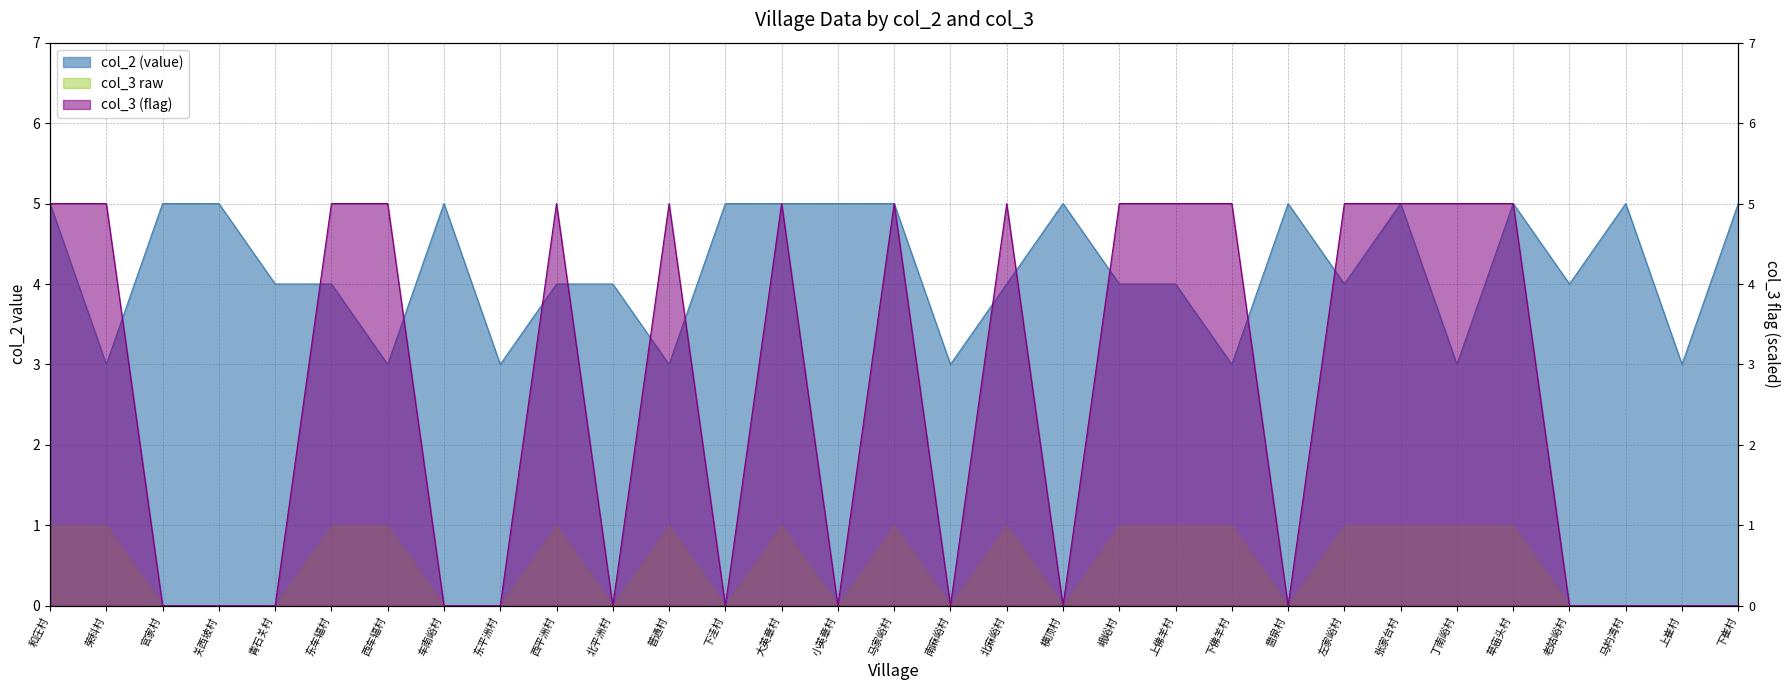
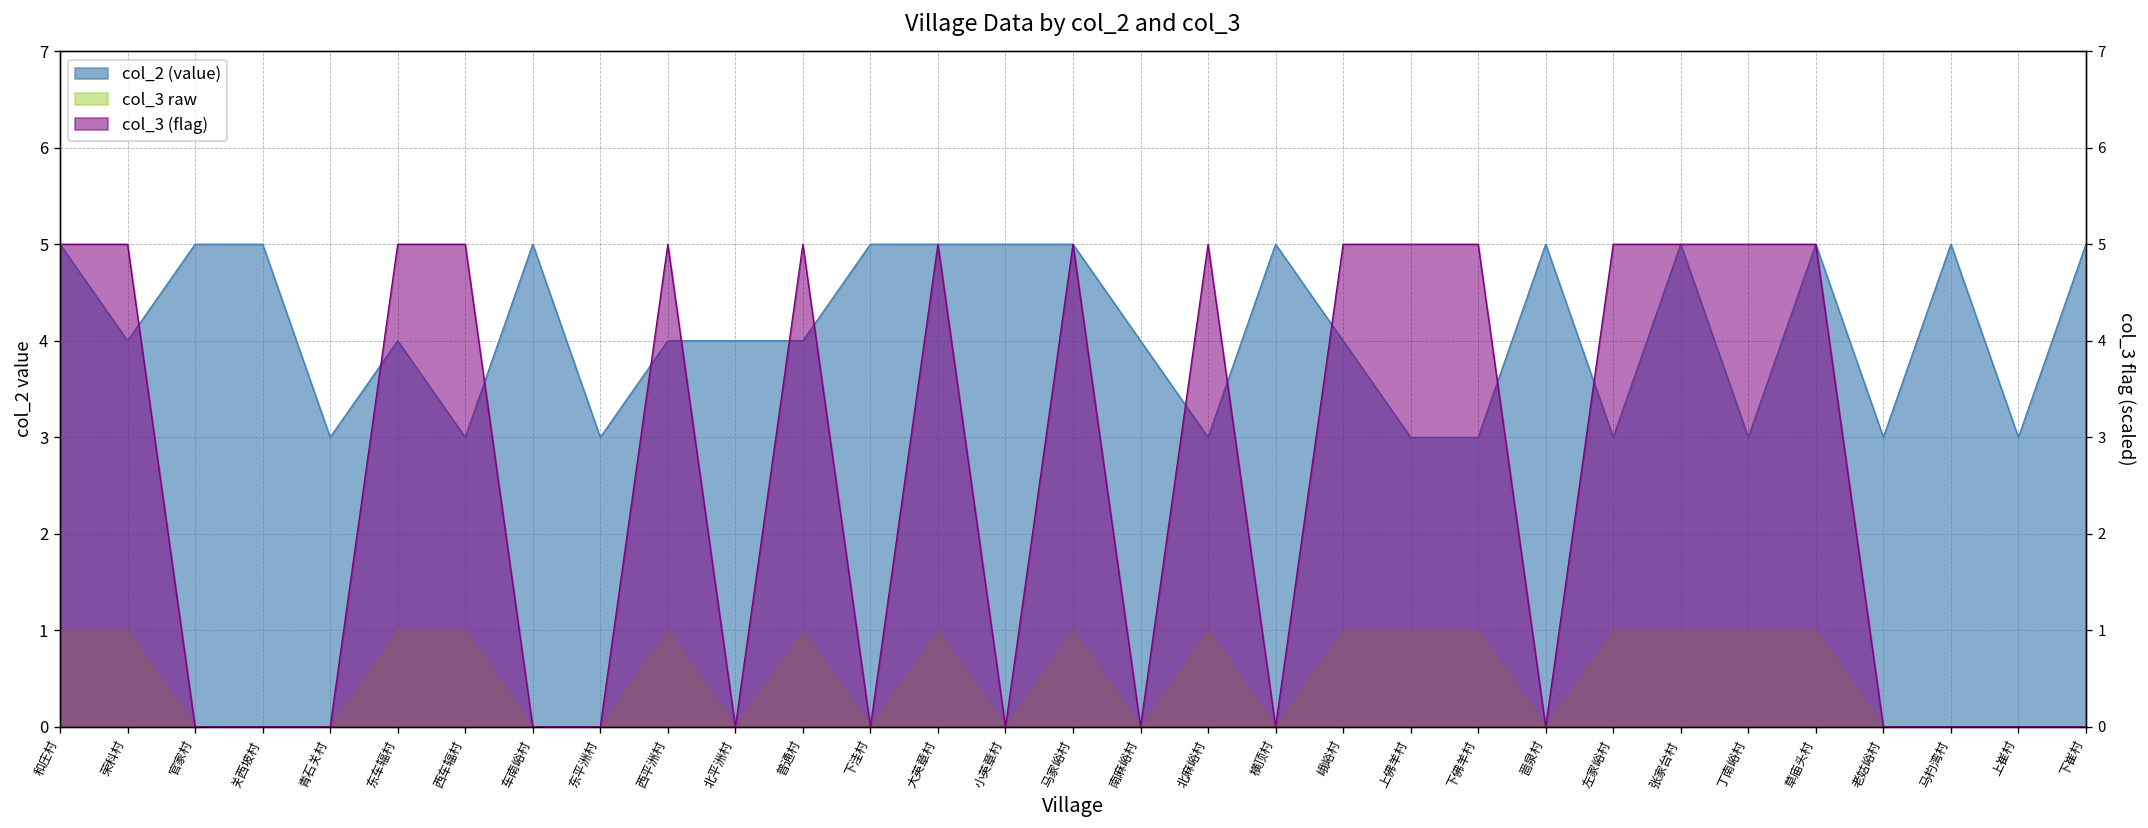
col_2 (value), 荣科村: 3 -> 4
col_2 (value), 青石关村: 4 -> 3
col_2 (value), 普通村: 3 -> 4
col_2 (value), 南麻峪村: 3 -> 4
col_2 (value), 北麻峪村: 4 -> 3
col_2 (value), 上佛羊村: 4 -> 3
col_2 (value), 左家峪村: 4 -> 3
col_2 (value), 老姑峪村: 4 -> 3
